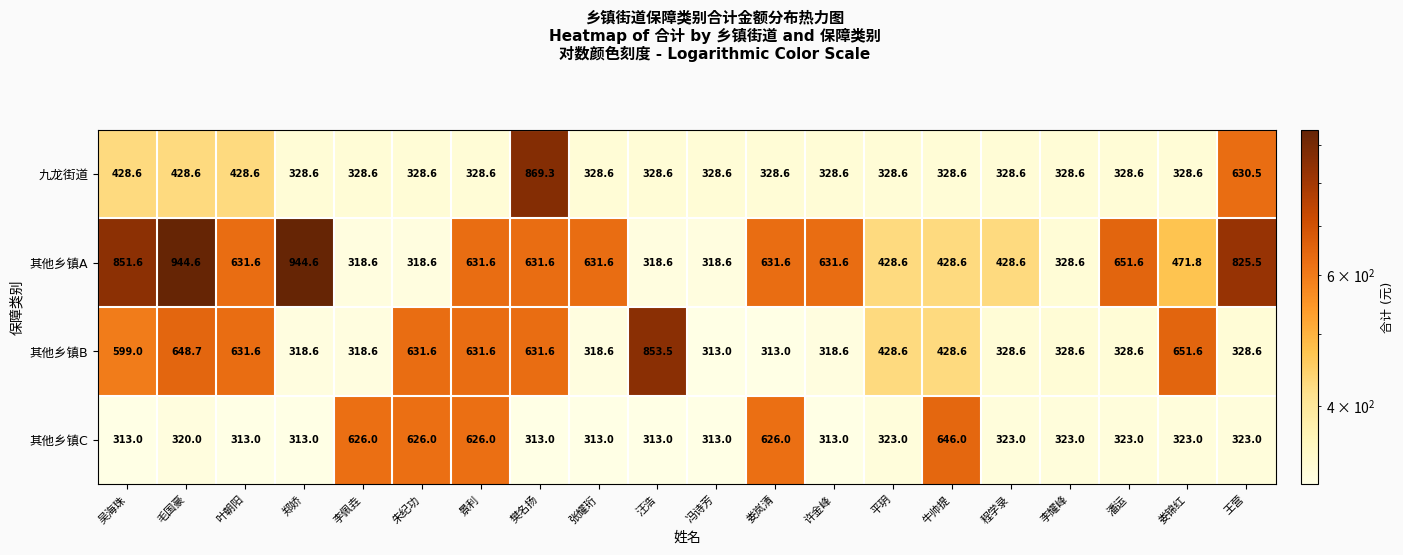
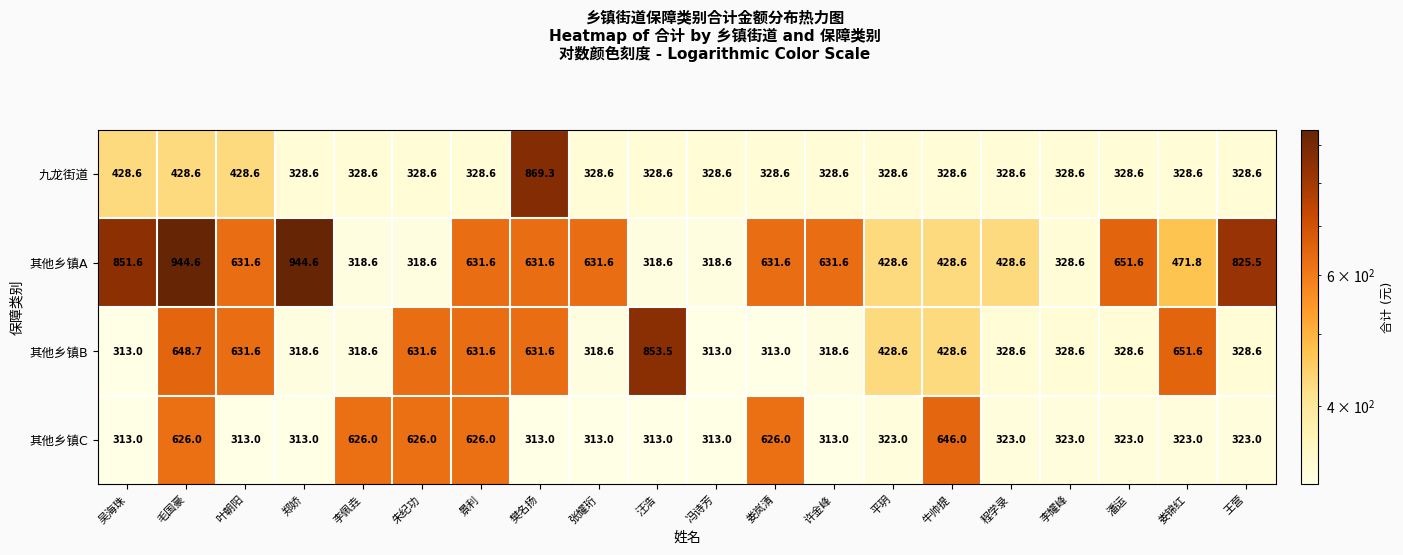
九龙街道, 王营: 630.5 -> 328.6
其他乡镇B, 吴海珠: 599.0 -> 313.0
其他乡镇C, 毛国豪: 320.0 -> 626.0
